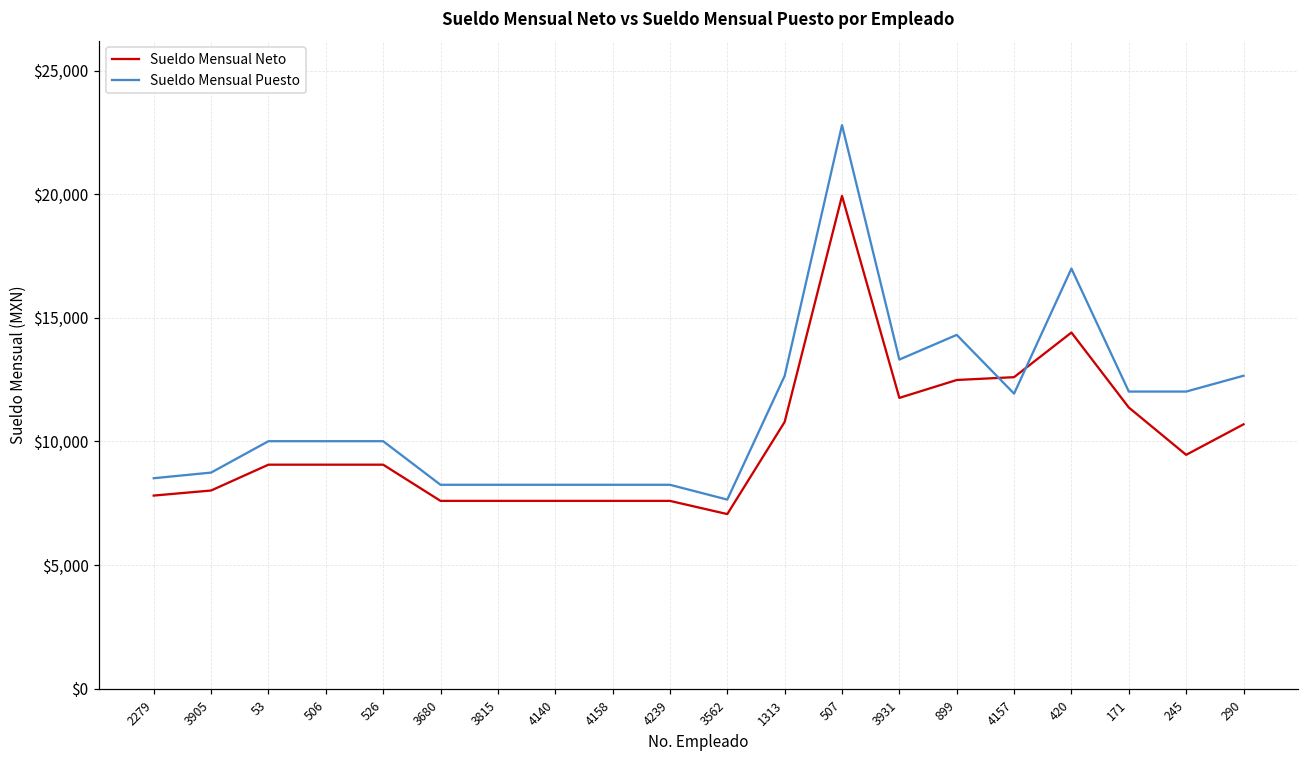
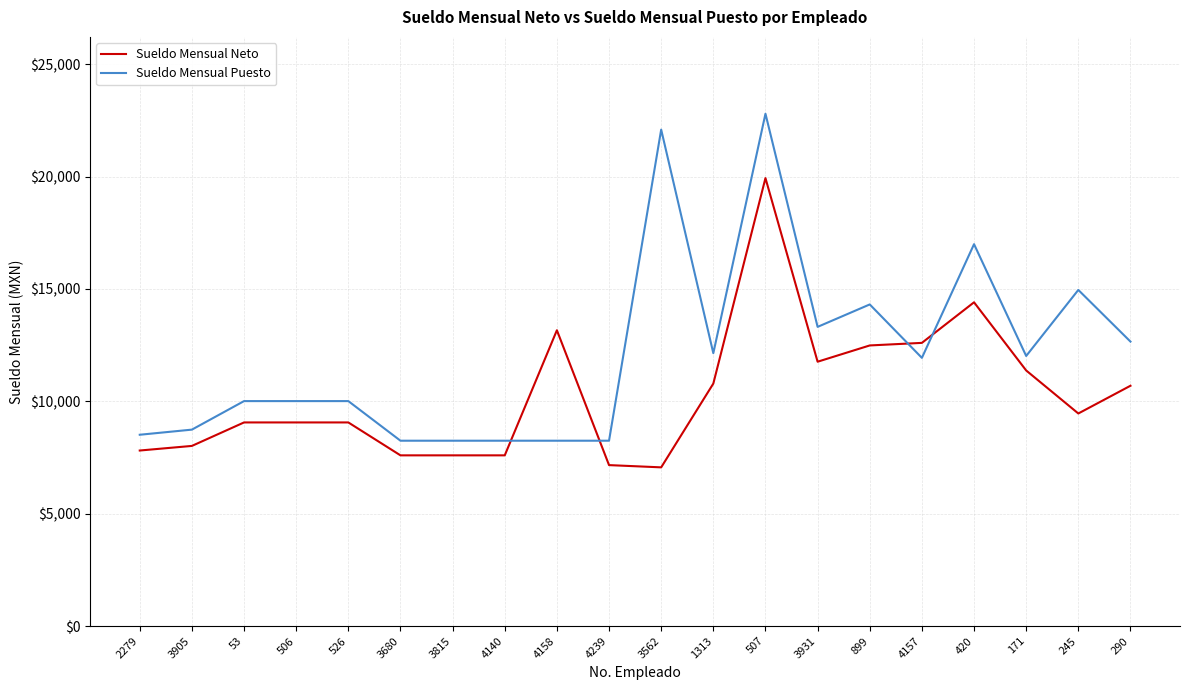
Sueldo Mensual Neto, 4158: $7,600 -> $13,200
Sueldo Mensual Neto, 4239: $7,600 -> $7,200
Sueldo Mensual Puesto, 3562: $7,600 -> $22,100
Sueldo Mensual Puesto, 1313: $12,700 -> $12,100
Sueldo Mensual Puesto, 245: $12,000 -> $15,000
